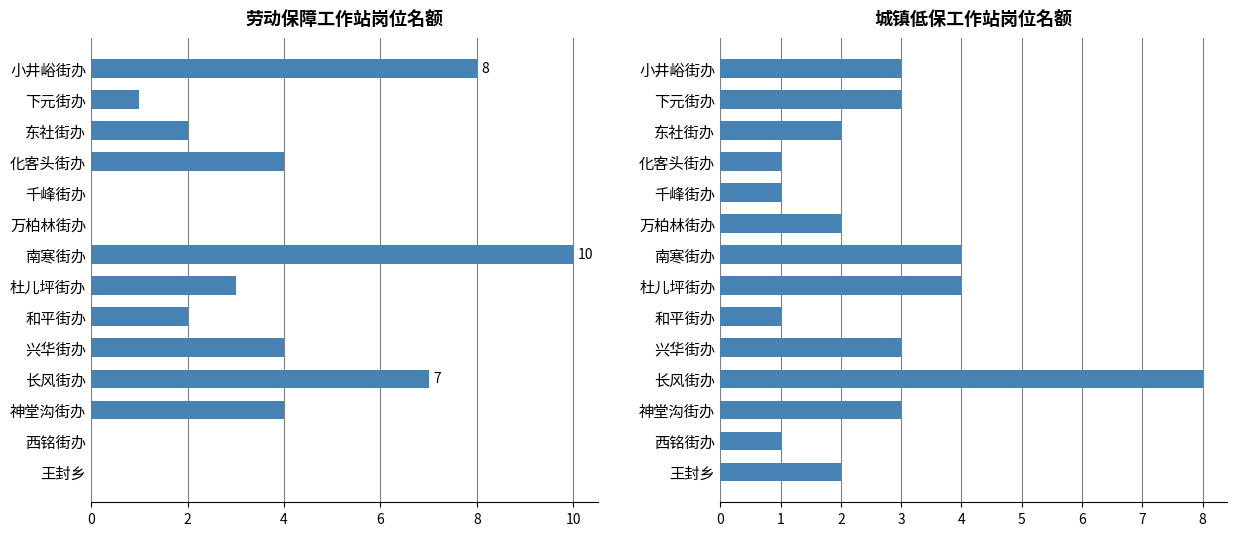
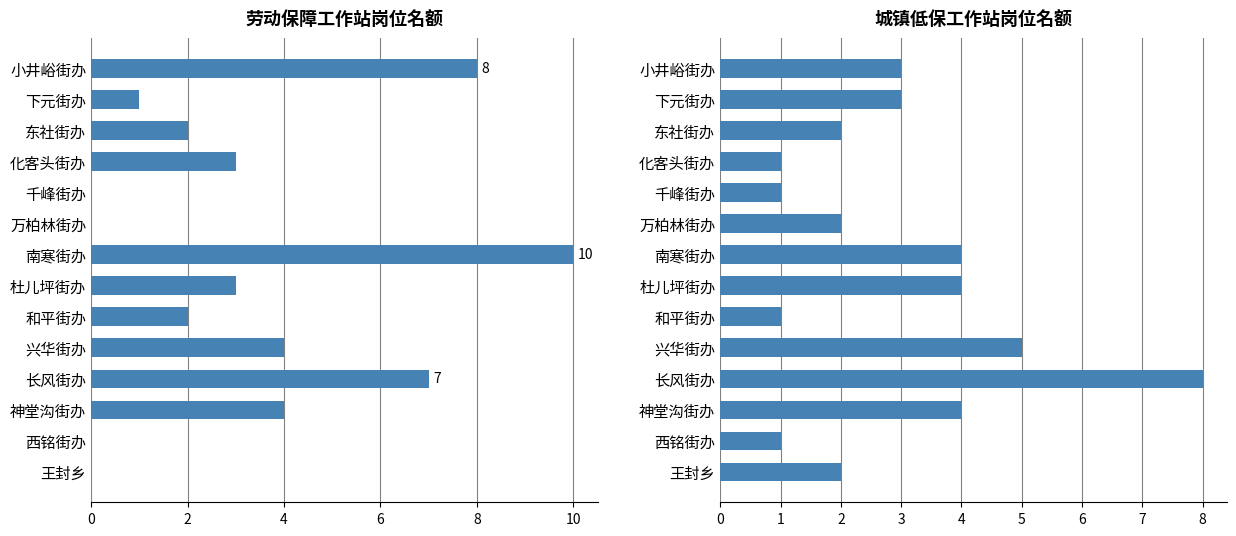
劳动保障工作站岗位名额, 化客头街办: 4 -> 3
城镇低保工作站岗位名额, 兴华街办: 3 -> 5
城镇低保工作站岗位名额, 神堂沟街办: 3 -> 4
